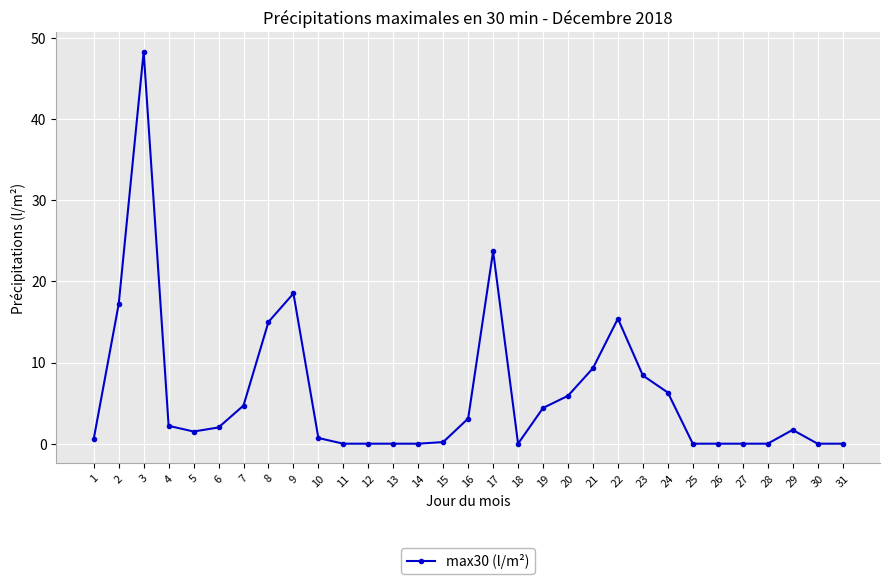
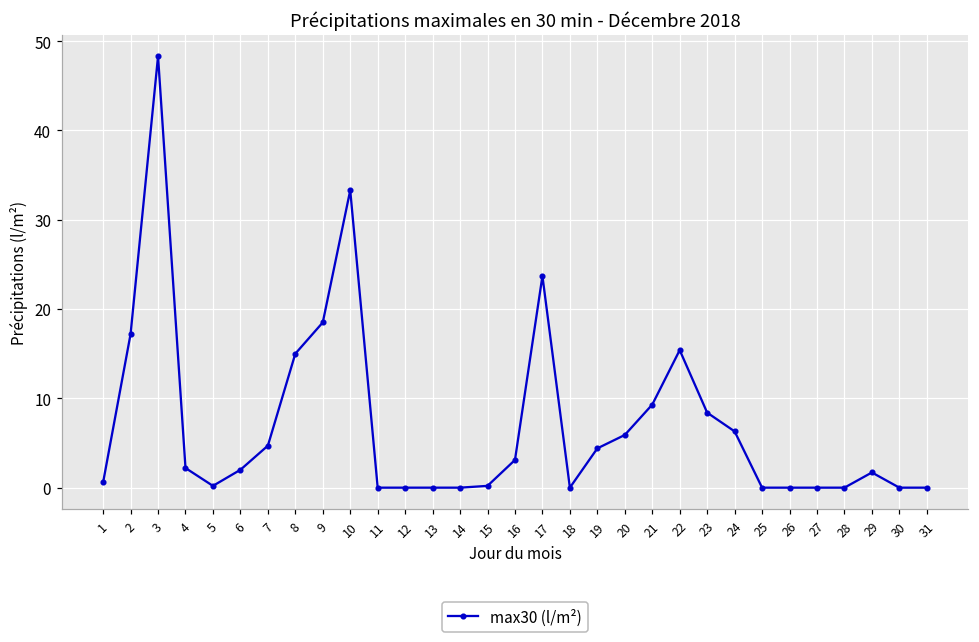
5: 2 -> 0
10: 1 -> 33
